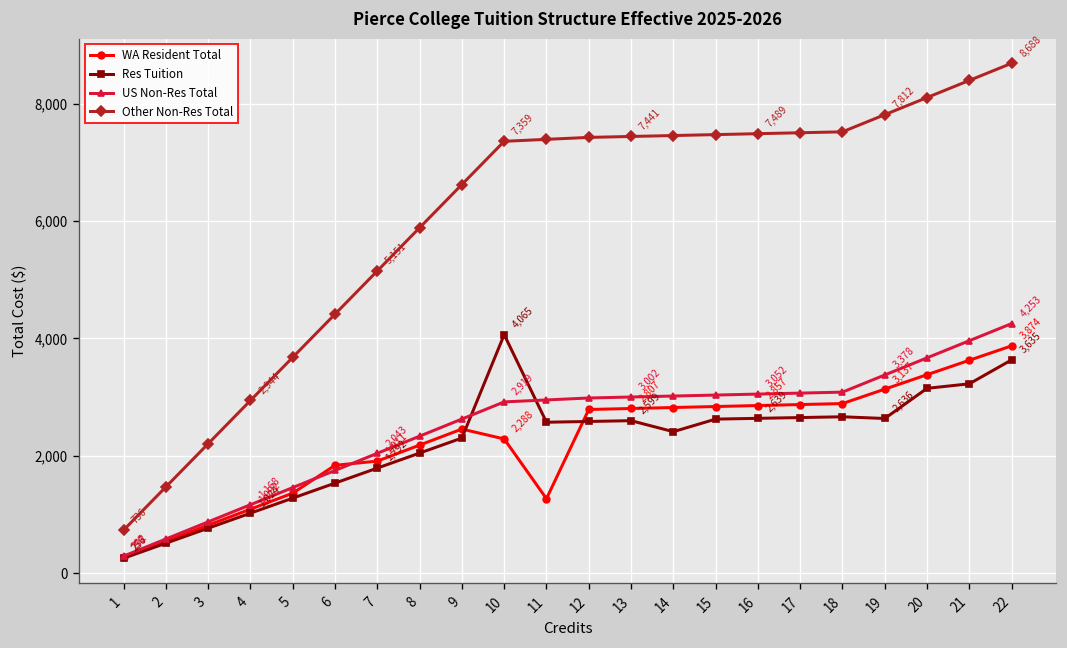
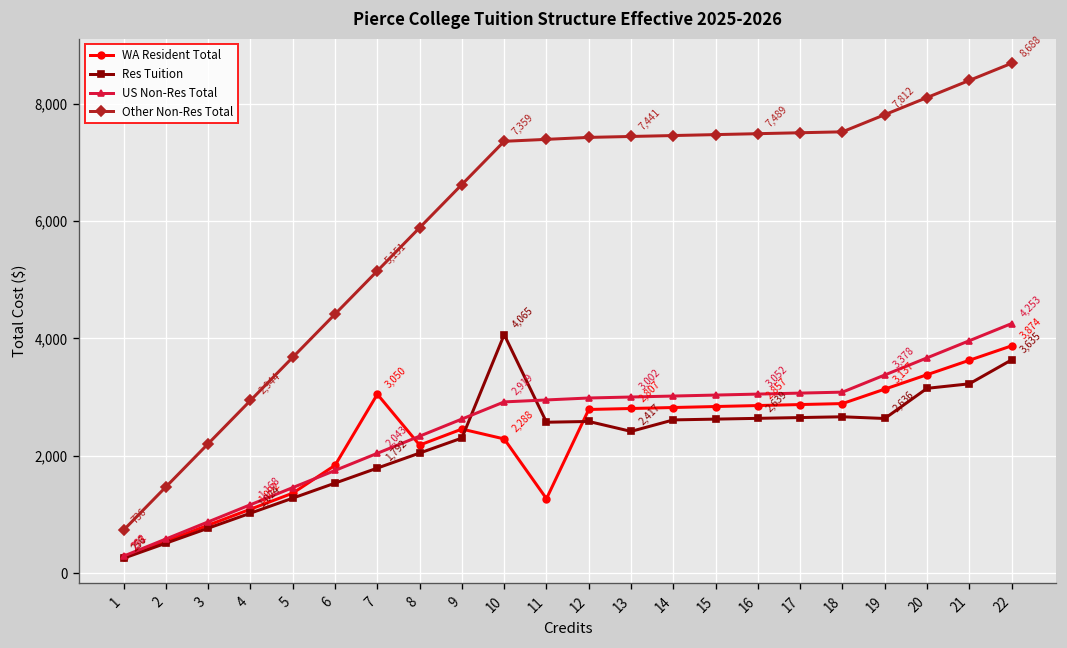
WA Resident Total, 7: 1,911 -> 3,050
Res Tuition, 13: 2,599 -> 2,417
Res Tuition, 14: 2,400 -> 2,600
